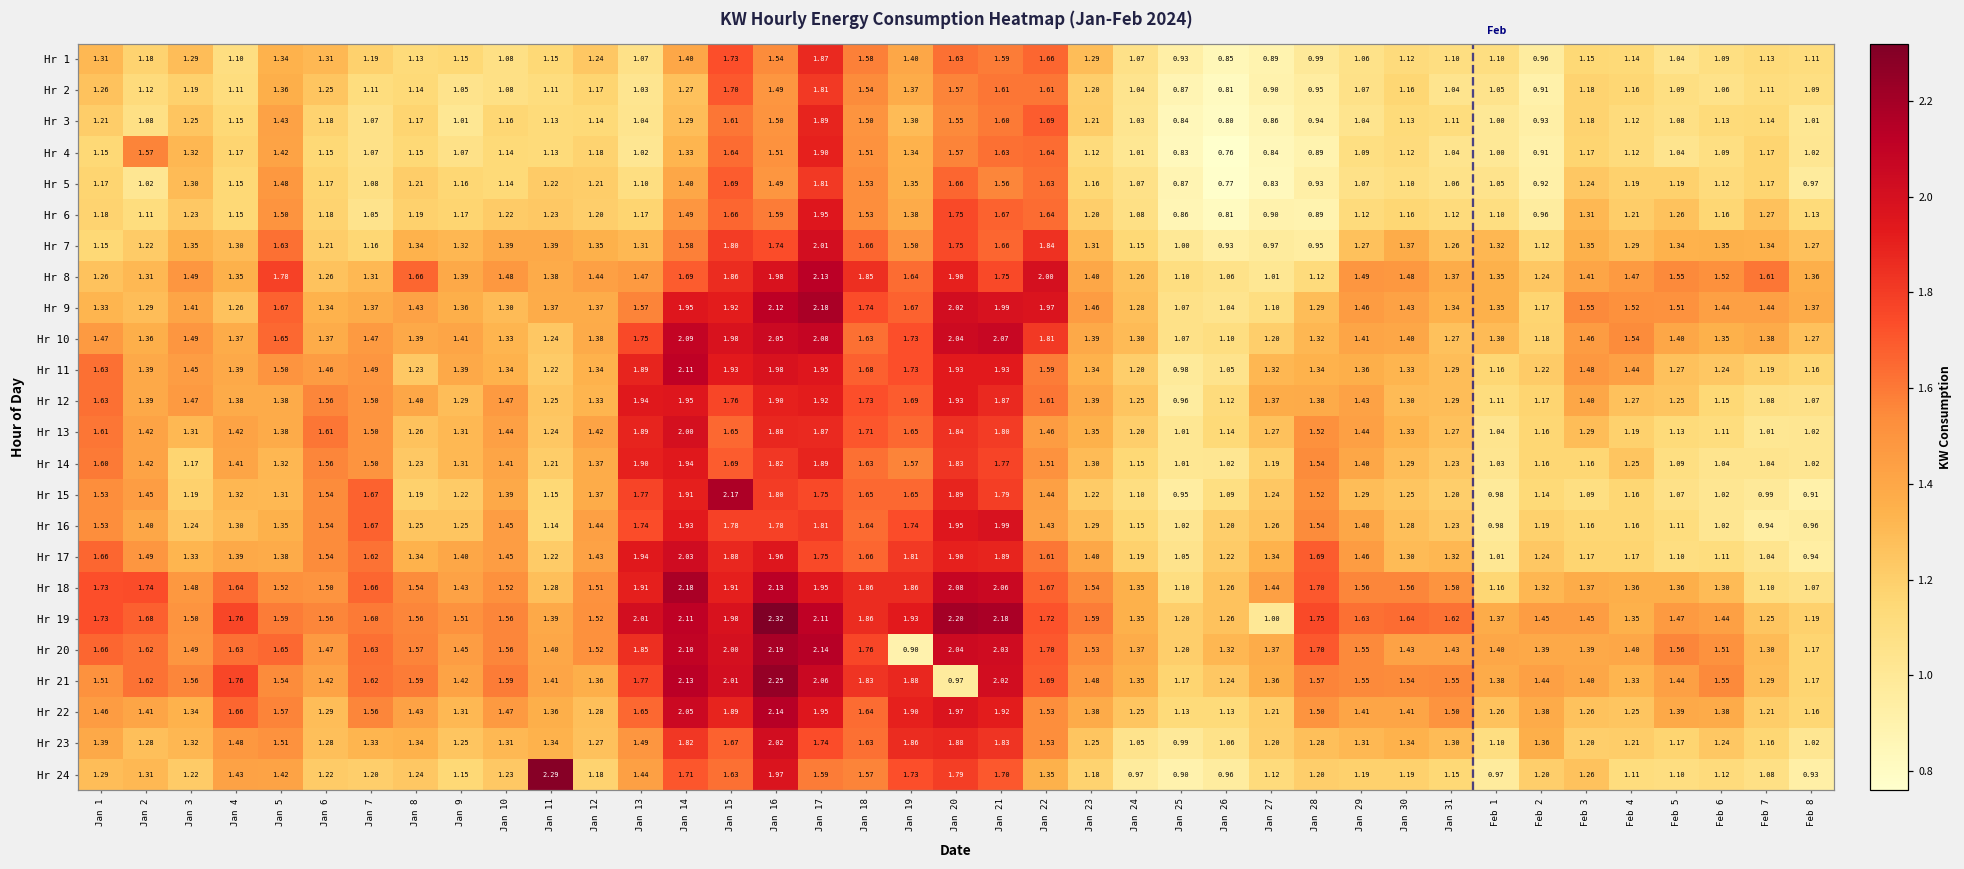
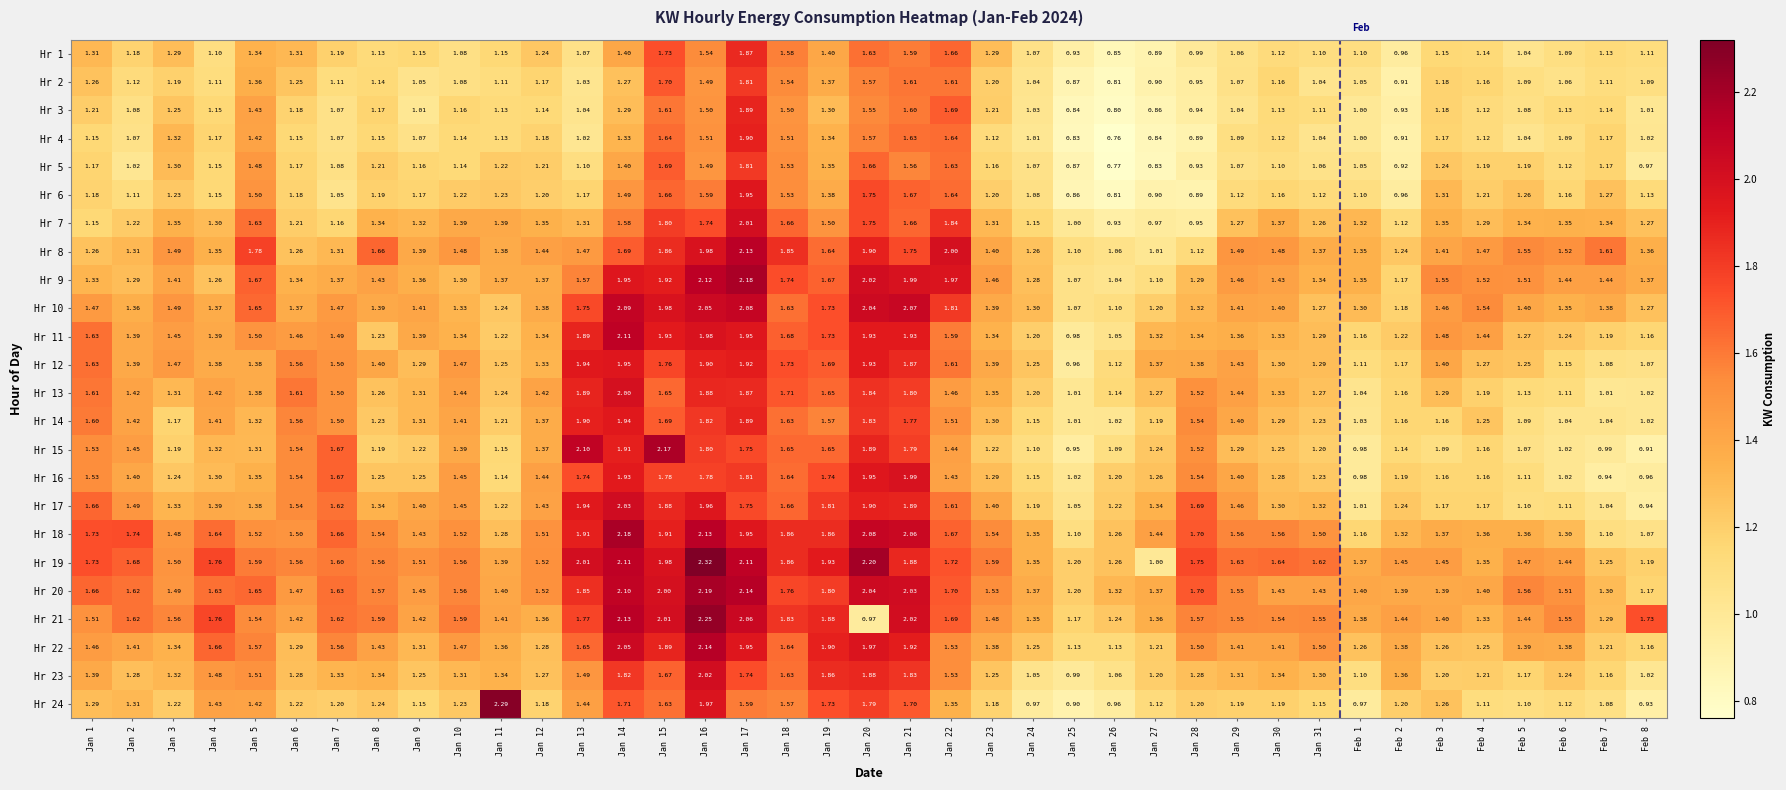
Hr 4, Jan 2: 1.57 -> 1.07
Hr 15, Jan 13: 1.77 -> 2.10
Hr 19, Jan 21: 2.18 -> 1.88
Hr 20, Jan 19: 0.90 -> 1.80
Hr 21, Feb 8: 1.17 -> 1.73
